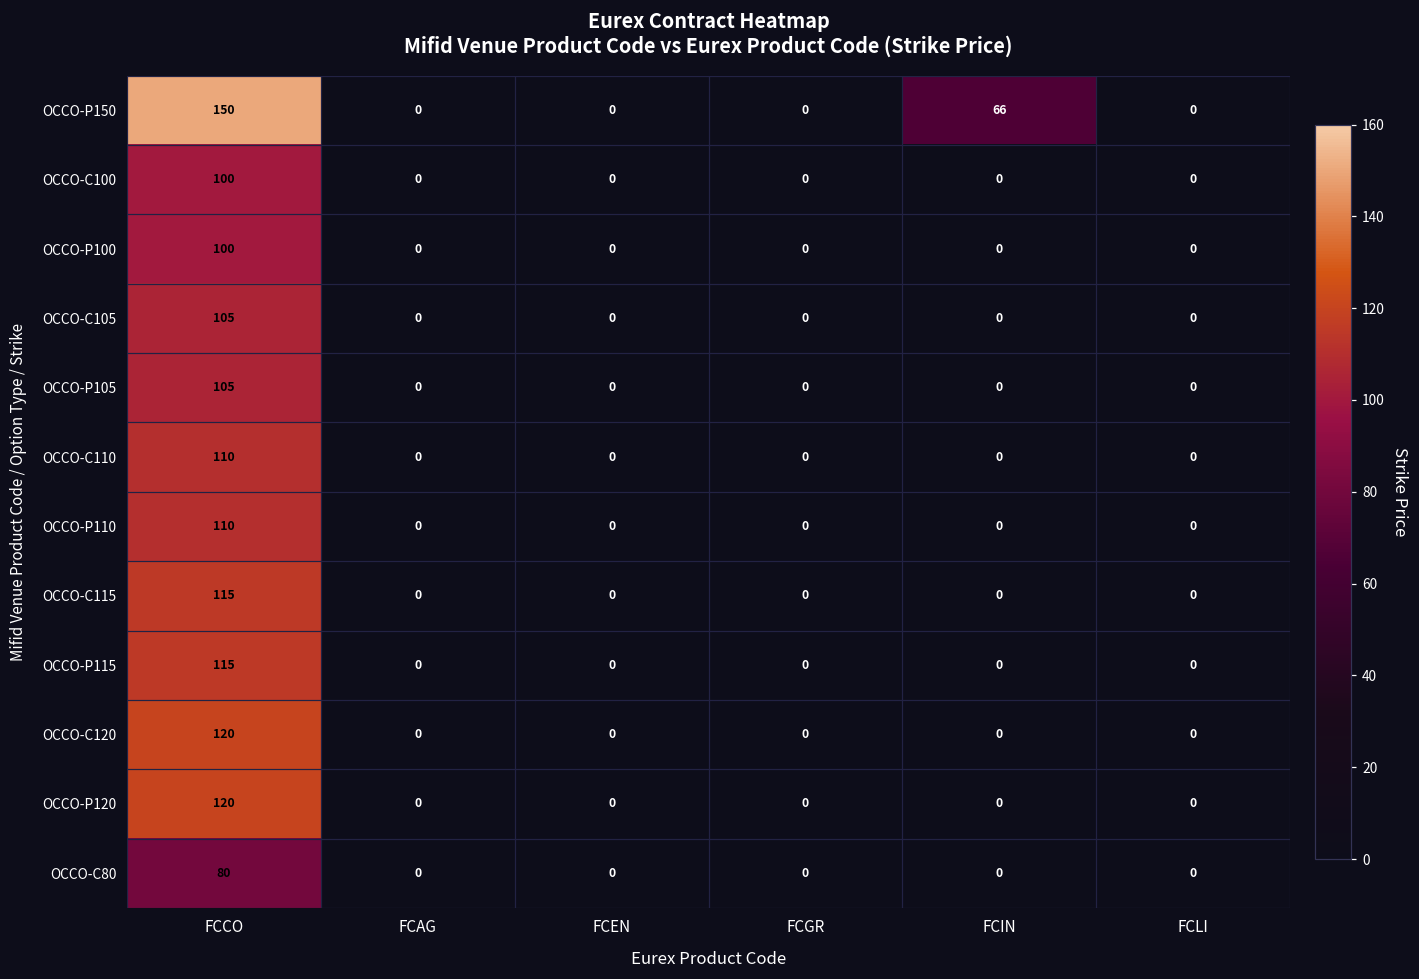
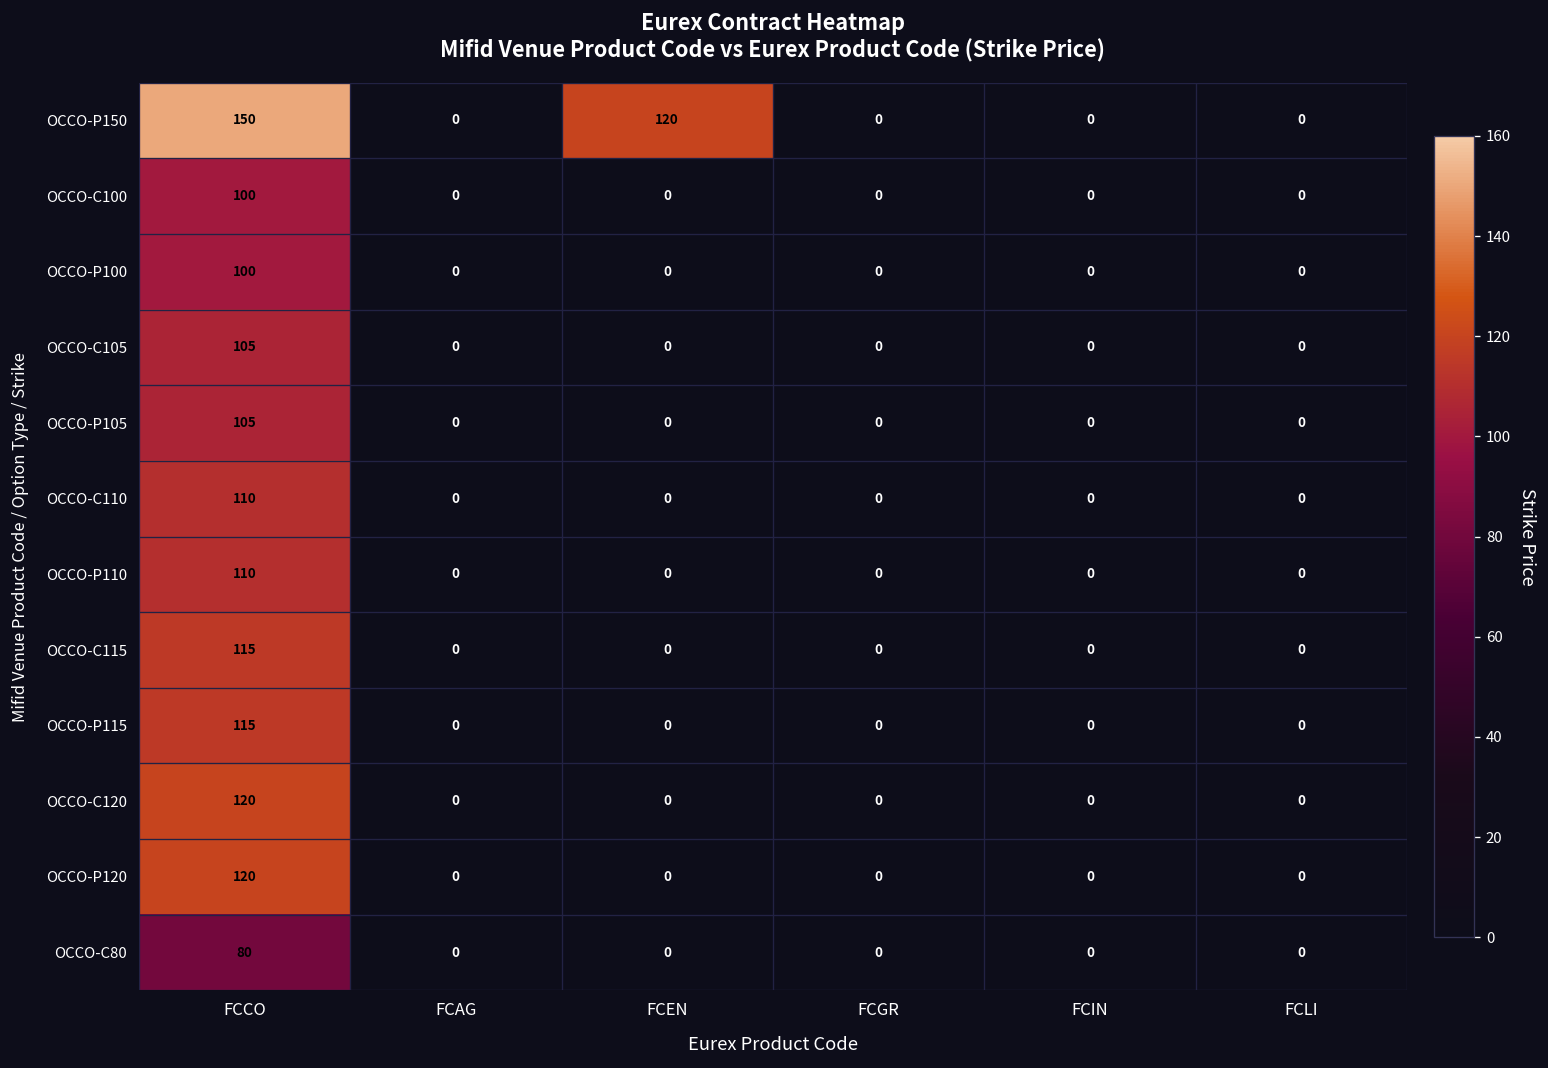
OCCO-P150, FCEN: 0 -> 120
OCCO-P150, FCIN: 66 -> 0
